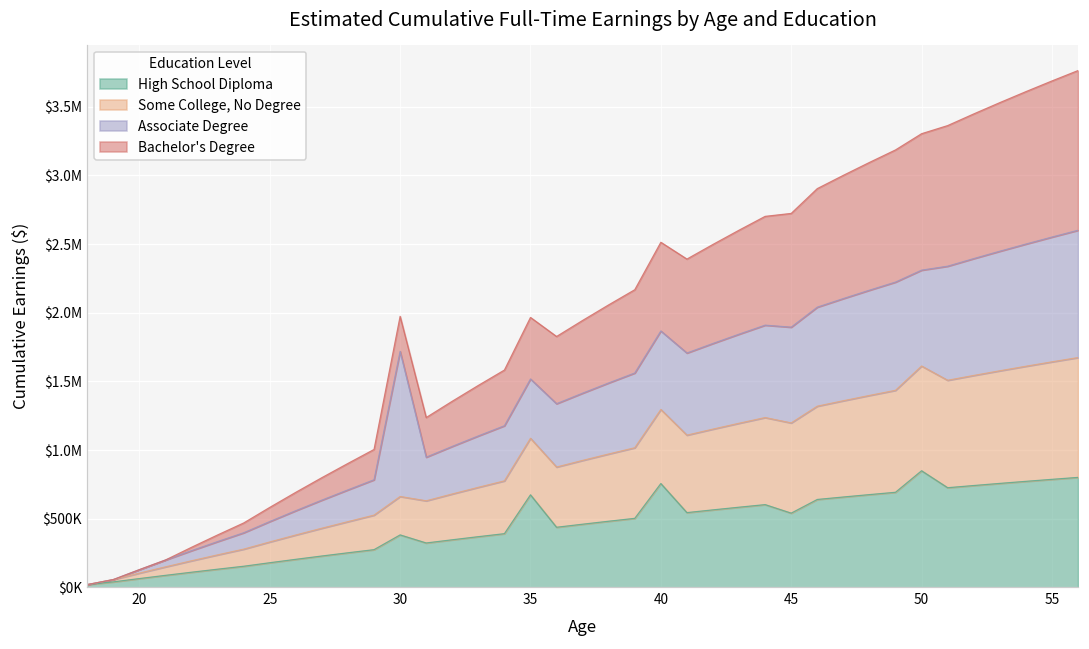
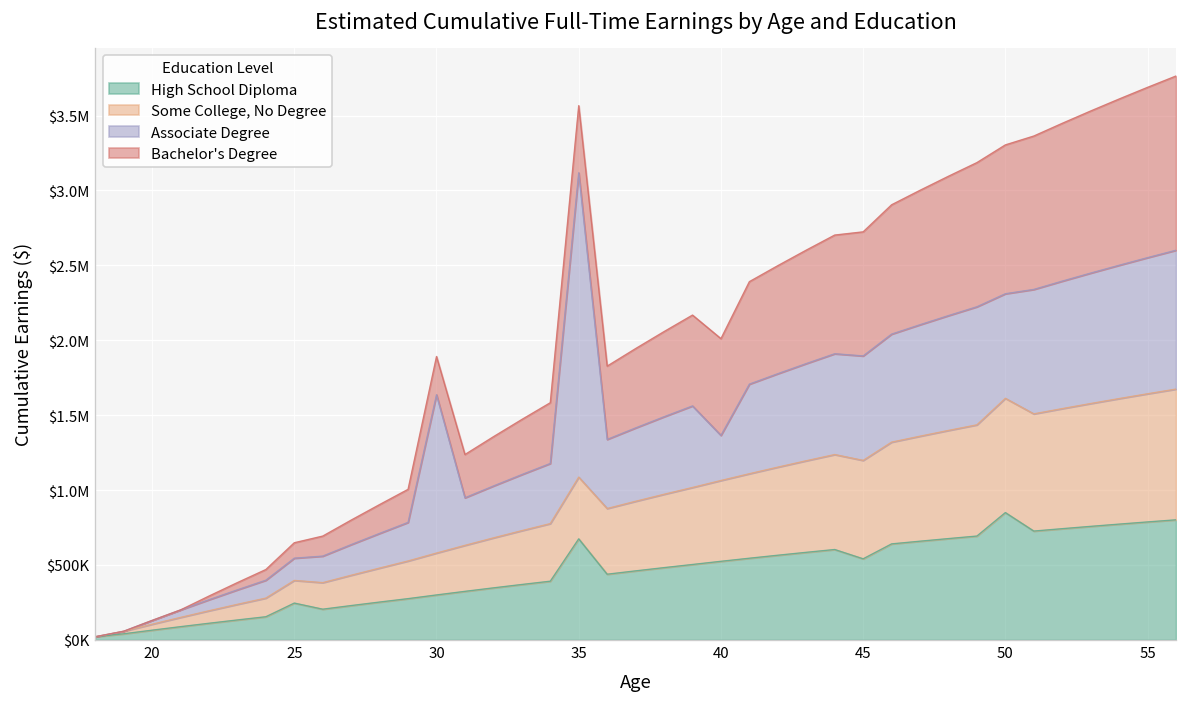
High School Diploma, 25: $180000 -> $250000
High School Diploma, 30: $380000 -> $300000
Associate Degree, 35: $430000 -> $2030000
High School Diploma, 40: $760000 -> $520000
Associate Degree, 40: $570000 -> $300000
